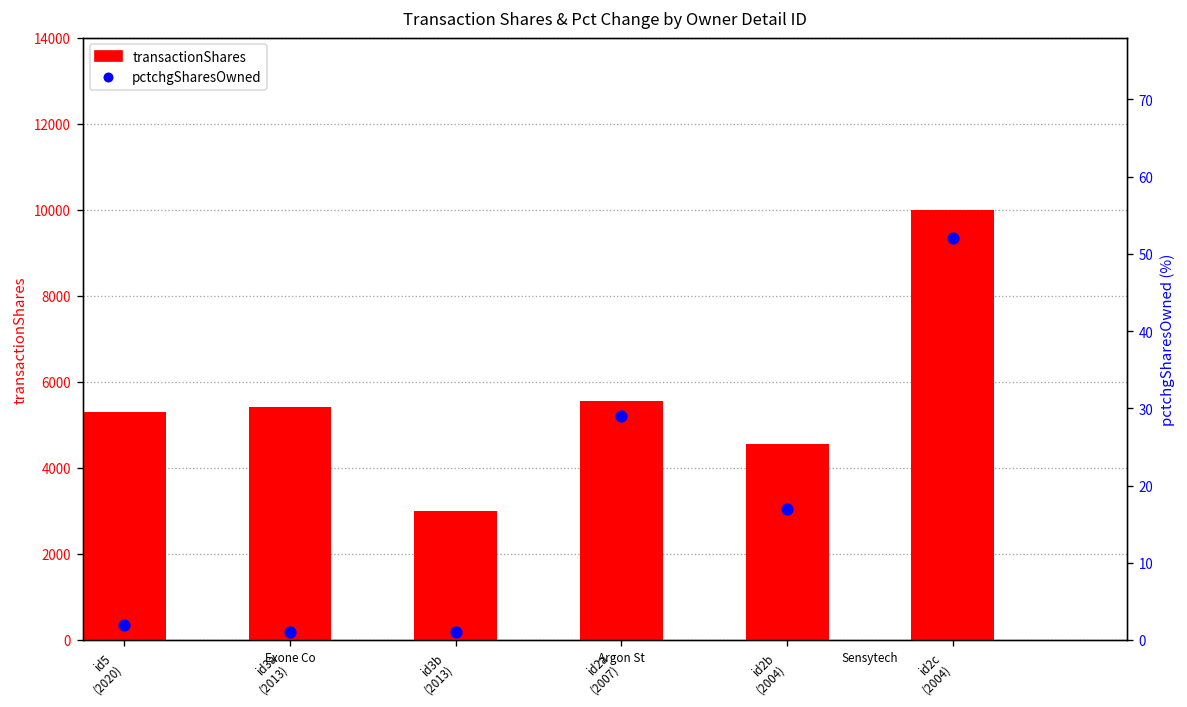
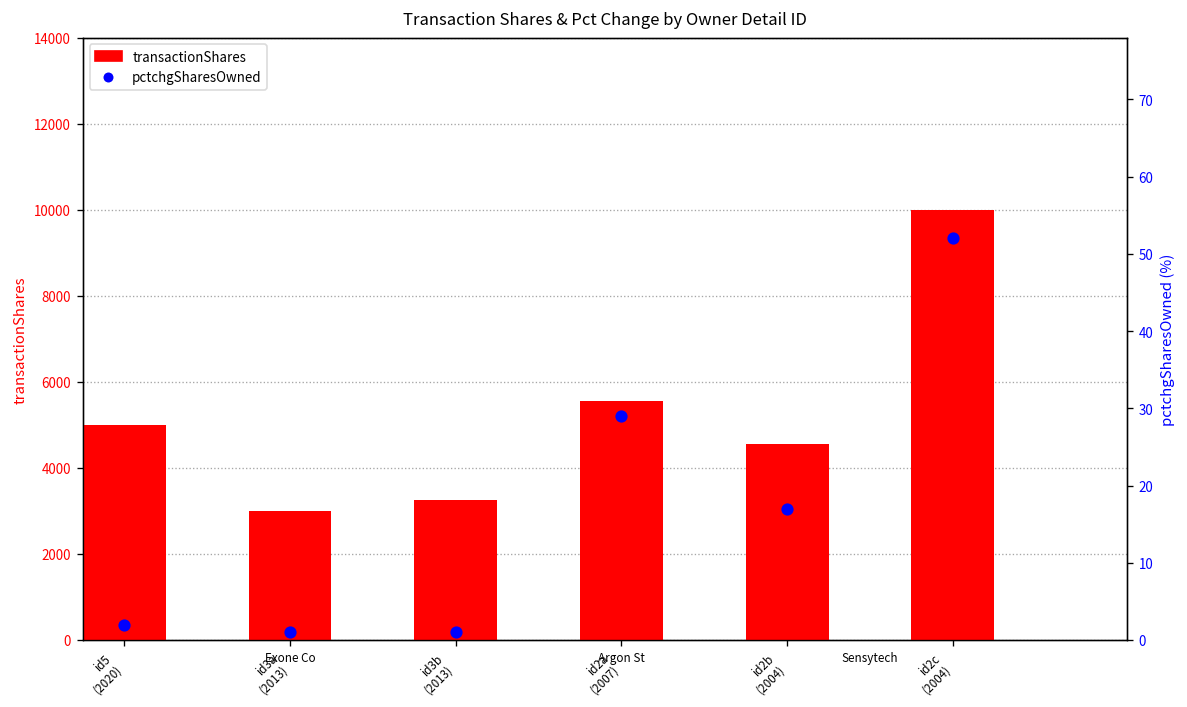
transactionShares, id5 (2020): 5300 -> 5000
transactionShares, id3a (2013): 5400 -> 3000
transactionShares, id3b (2013): 3000 -> 3200
